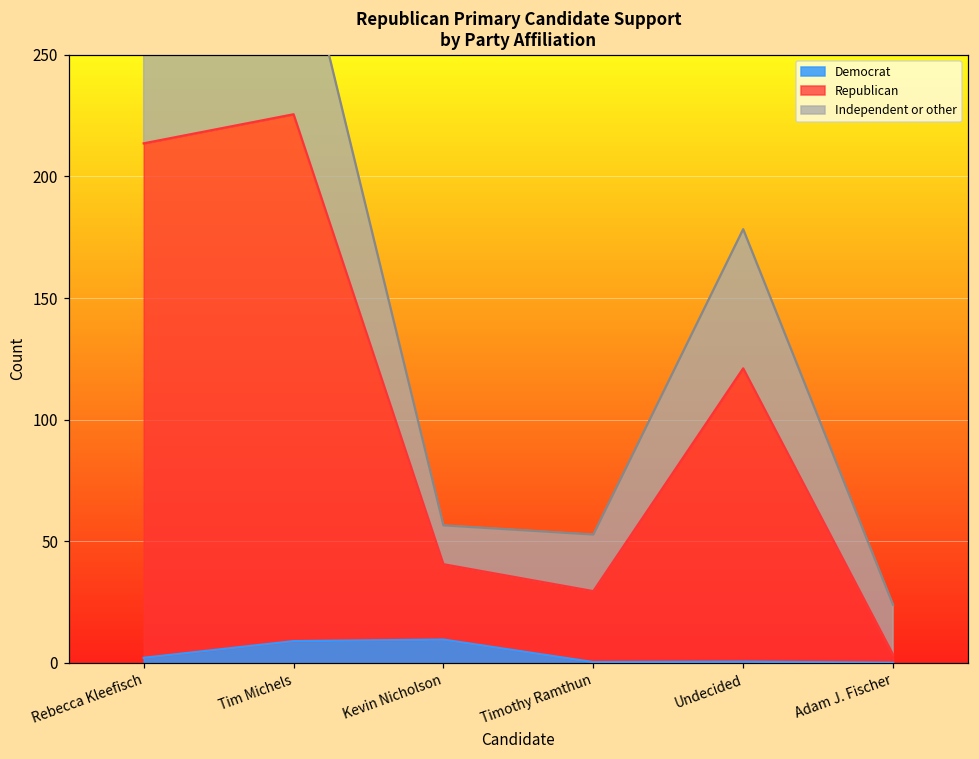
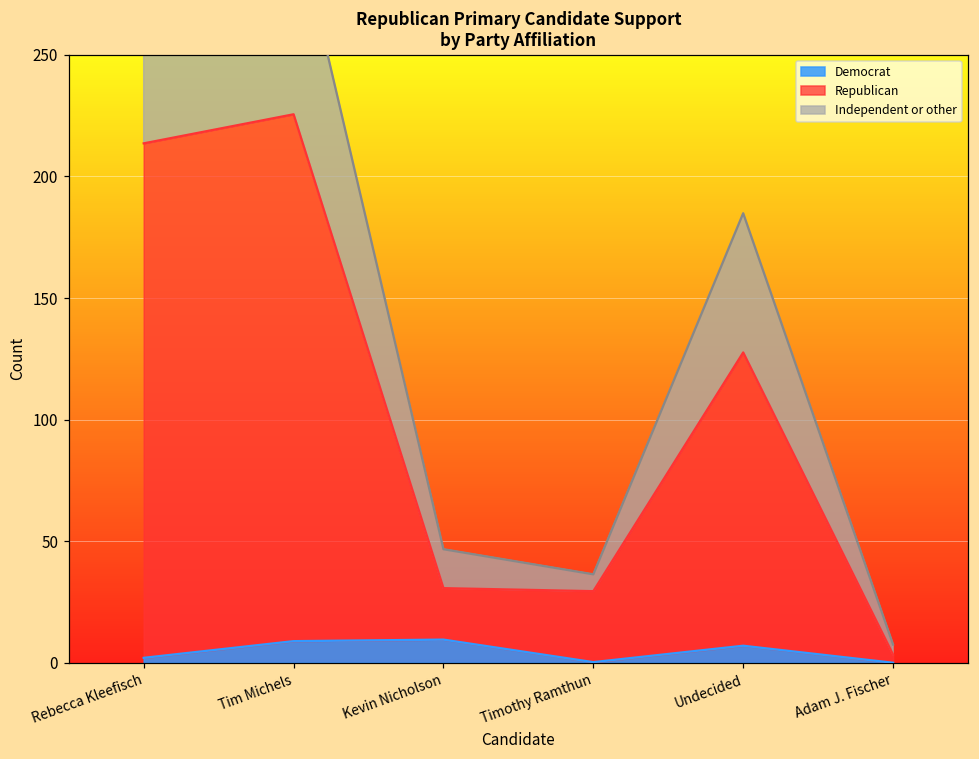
Republican, Kevin Nicholson: 31 -> 21
Independent or other, Timothy Ramthun: 23 -> 7
Democrat, Undecided: 0 -> 7
Independent or other, Adam J. Fischer: 21 -> 4
